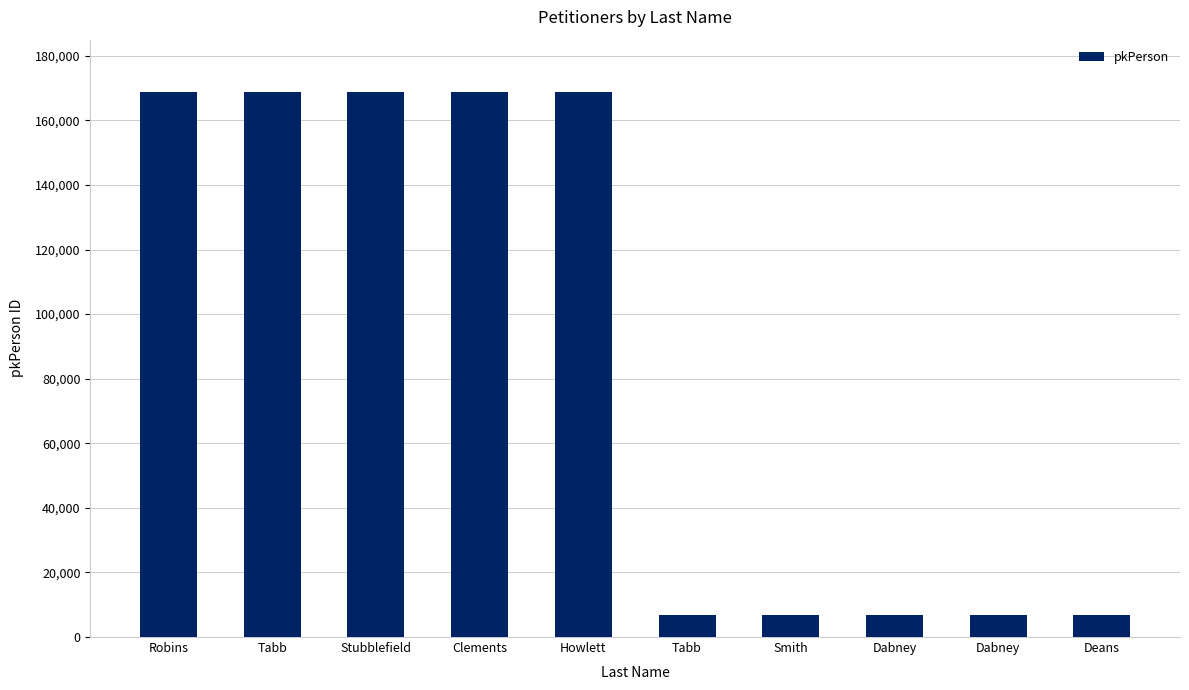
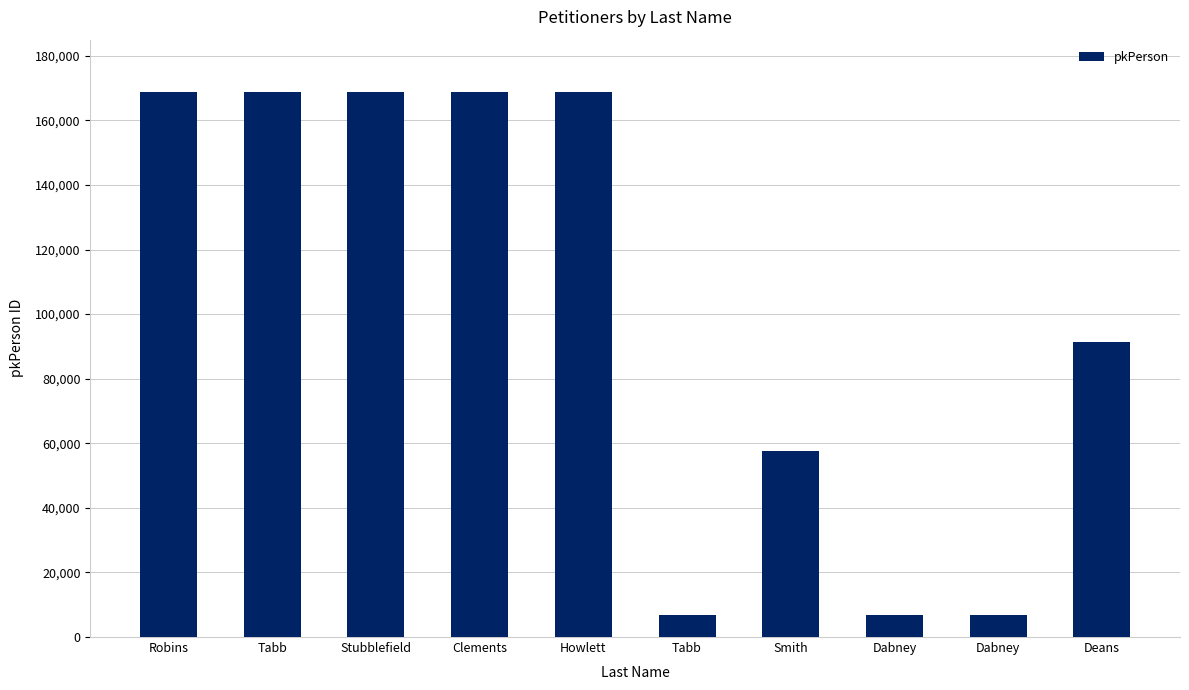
Smith: 7,000 -> 58,000
Deans: 7,000 -> 91,000
